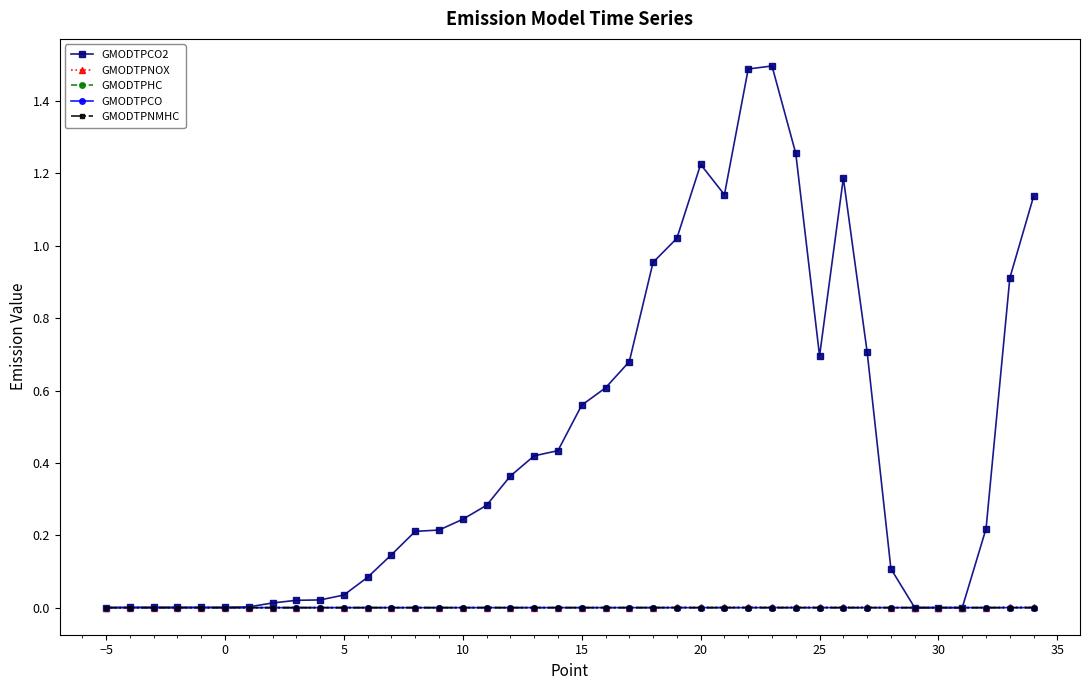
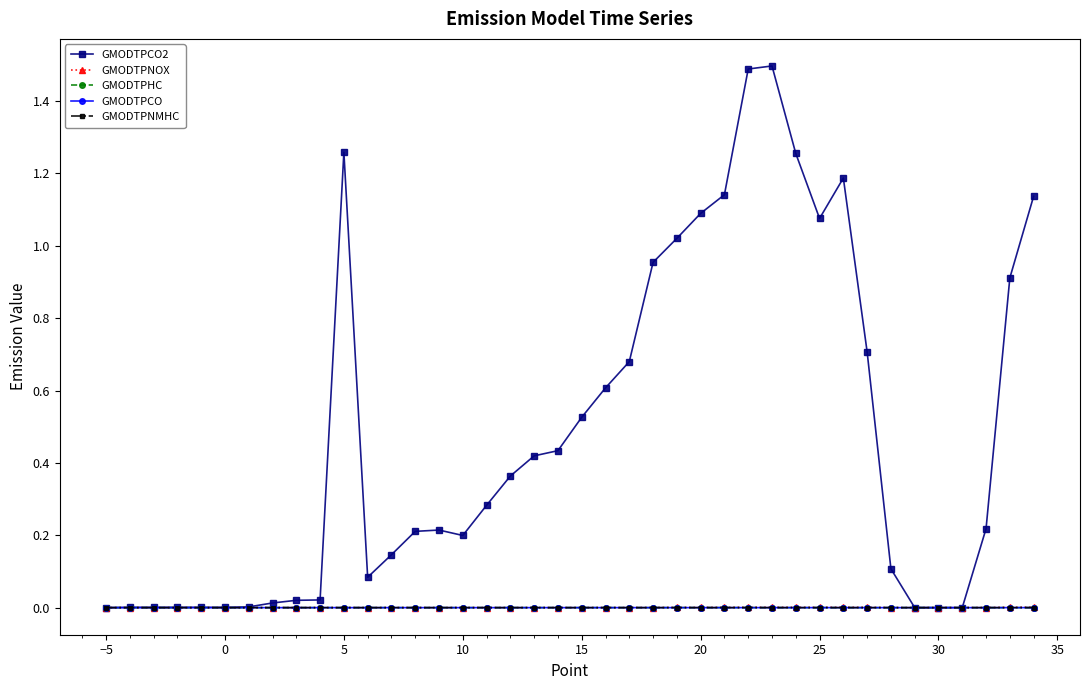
GMODTPCO2, 5: 0.03 -> 1.26
GMODTPCO2, 10: 0.24 -> 0.20
GMODTPCO2, 15: 0.56 -> 0.53
GMODTPCO2, 20: 1.23 -> 1.09
GMODTPCO2, 25: 0.70 -> 1.08
